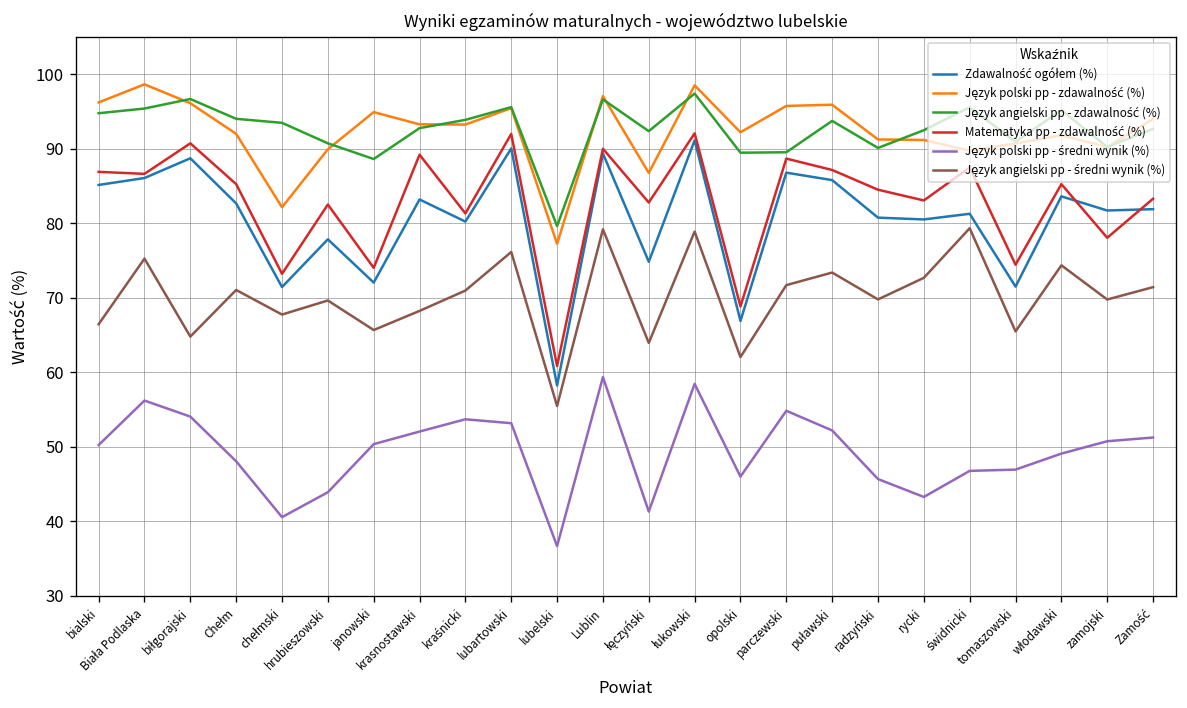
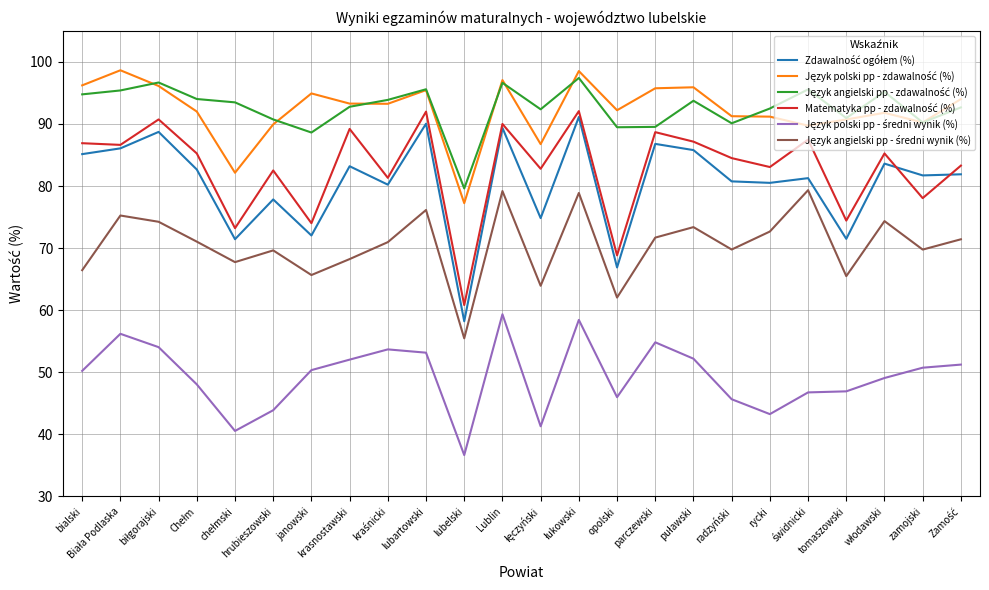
Język angielski pp - średni wynik (%), biłgorajski: 65 -> 74
